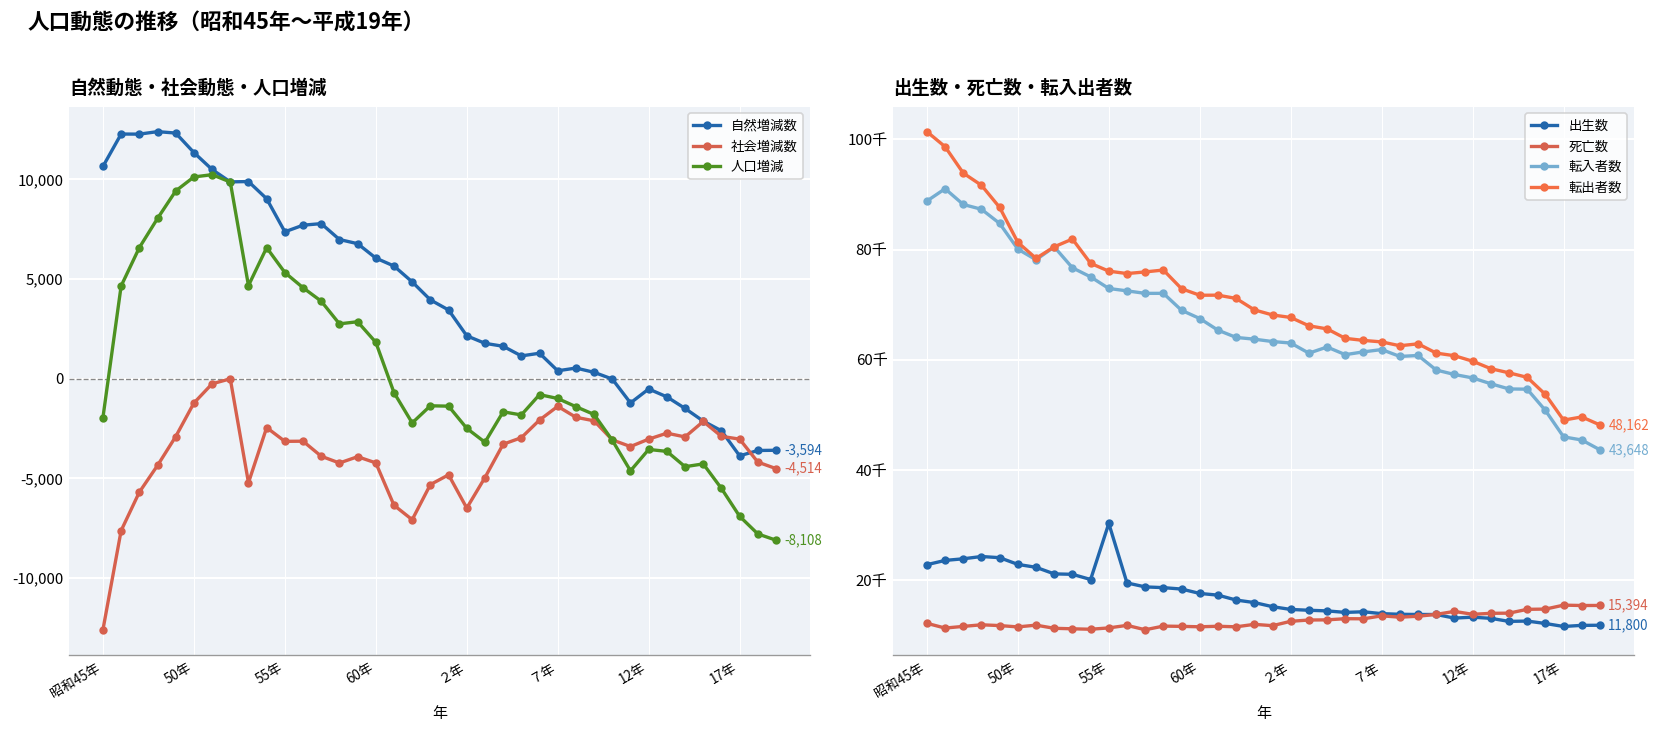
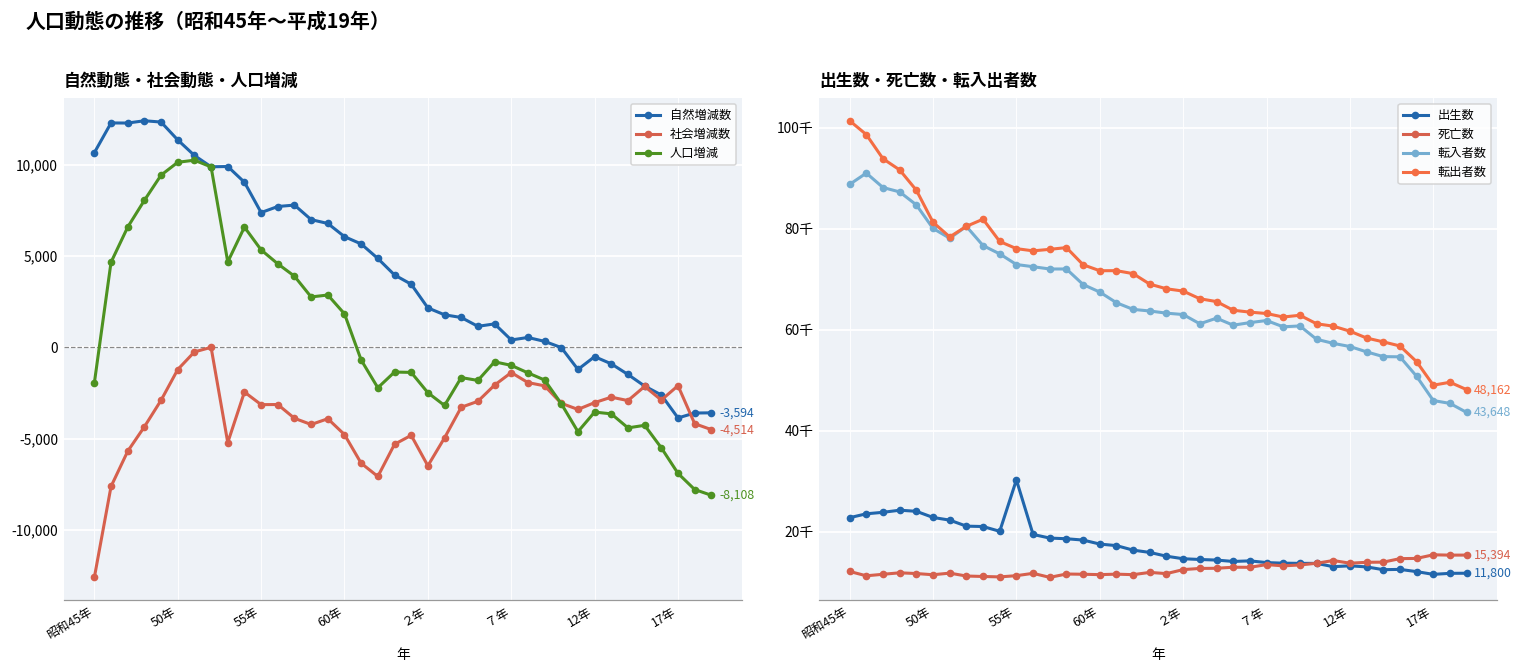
自然動態・社会動態・人口増減, 社会増減数, 60年: -4,200 -> -4,800
自然動態・社会動態・人口増減, 社会増減数, 17年: -3,000 -> -2,100
